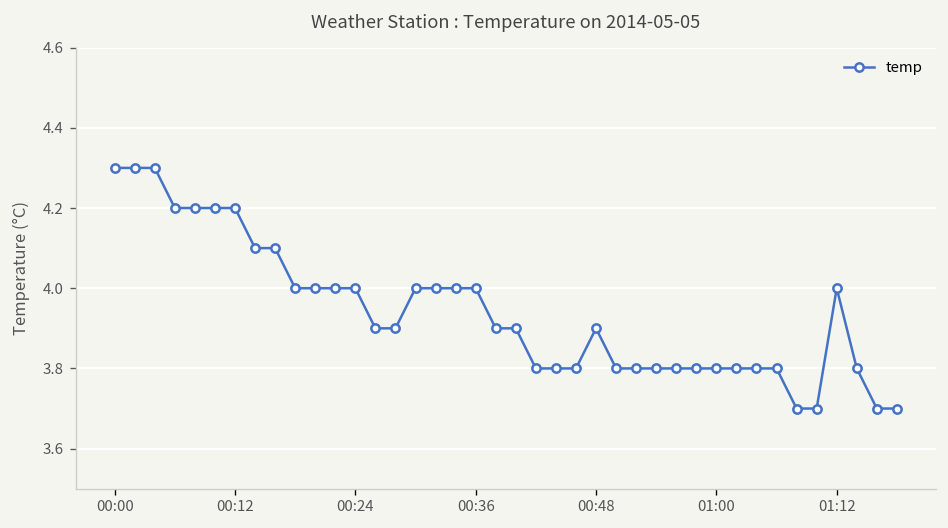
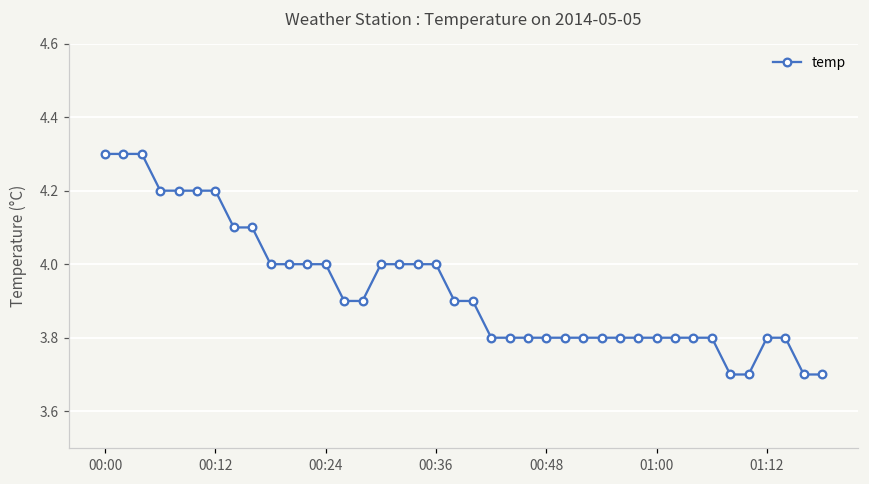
00:48: 3.9 -> 3.8
01:12: 4.0 -> 3.8
